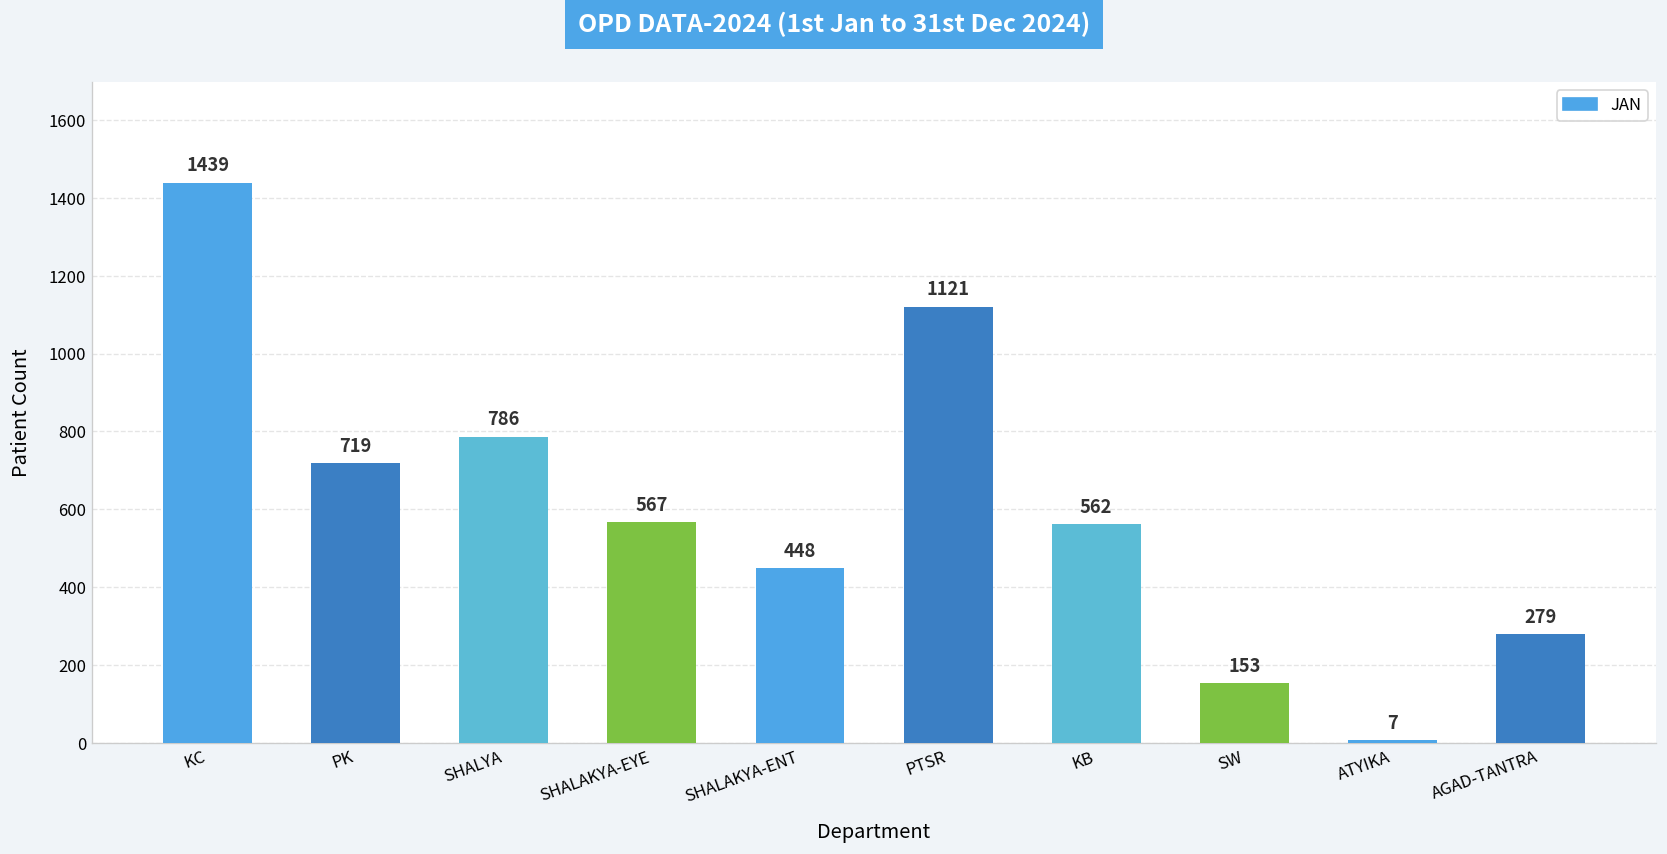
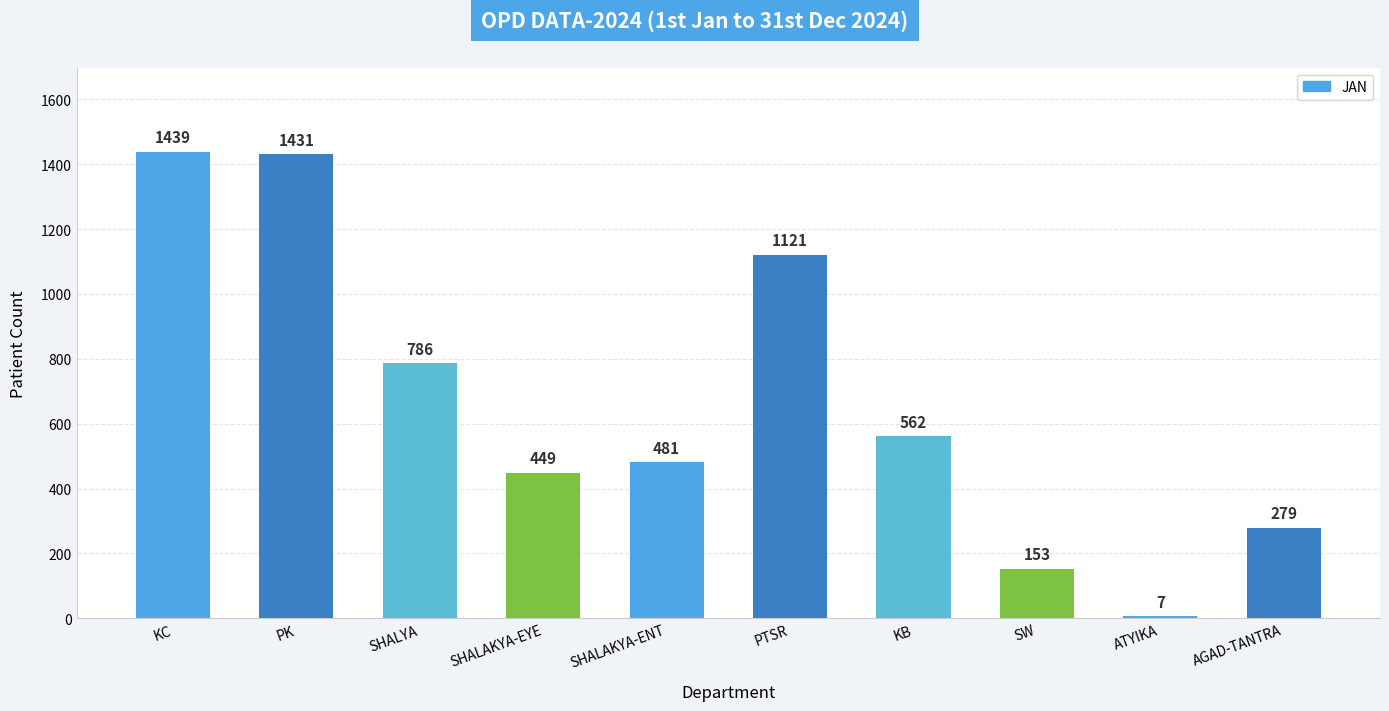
PK: 719 -> 1431
SHALAKYA-EYE: 567 -> 449
SHALAKYA-ENT: 448 -> 481
